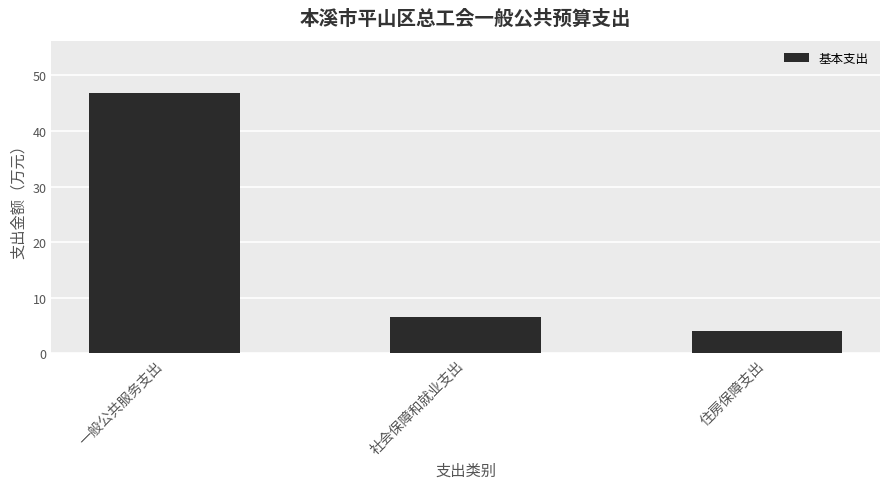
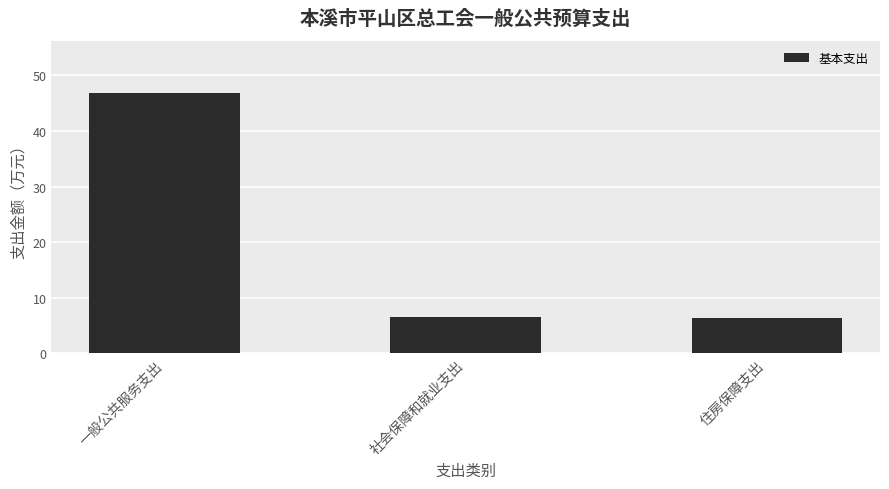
住房保障支出: 4 -> 6
